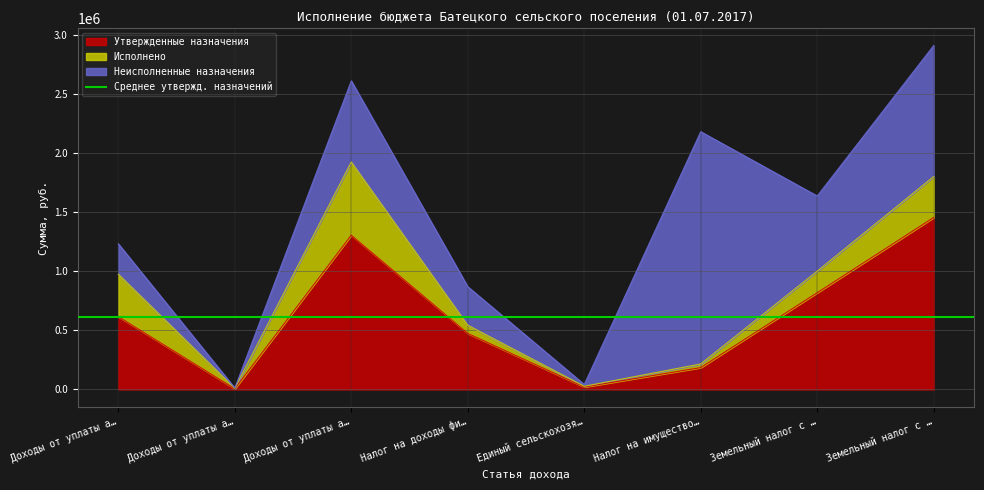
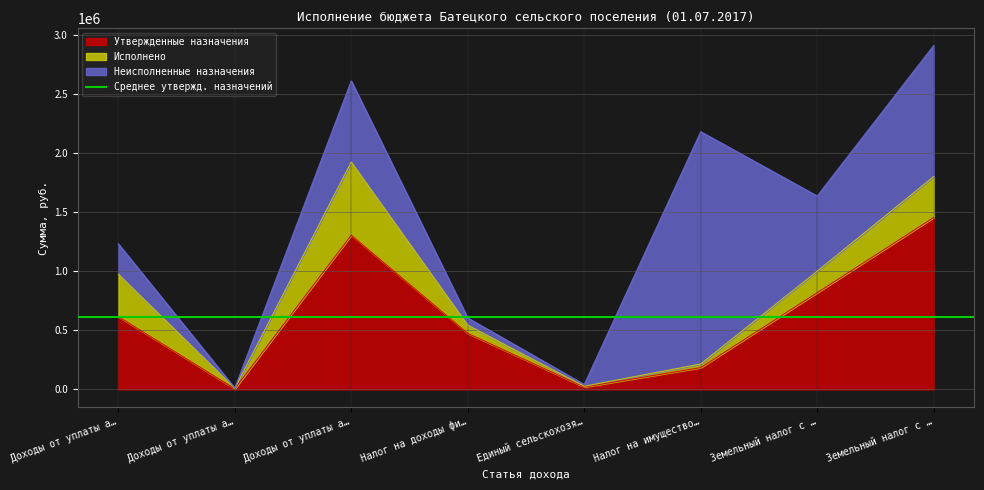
Неисполненные назначения, Налог на доходы фи…: 330000 -> 60000
